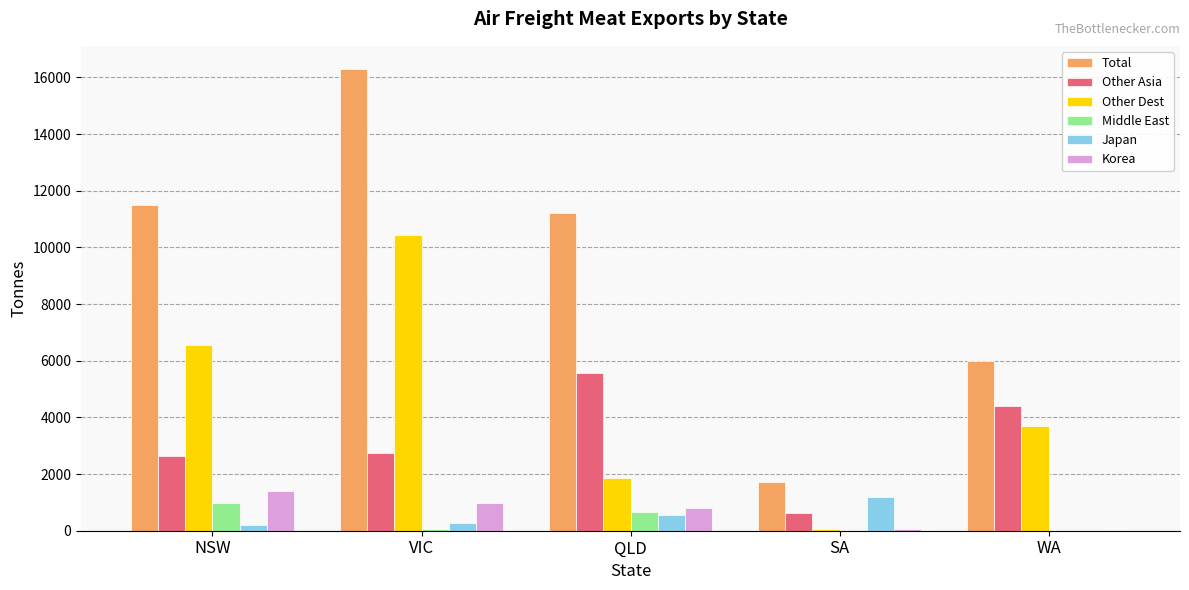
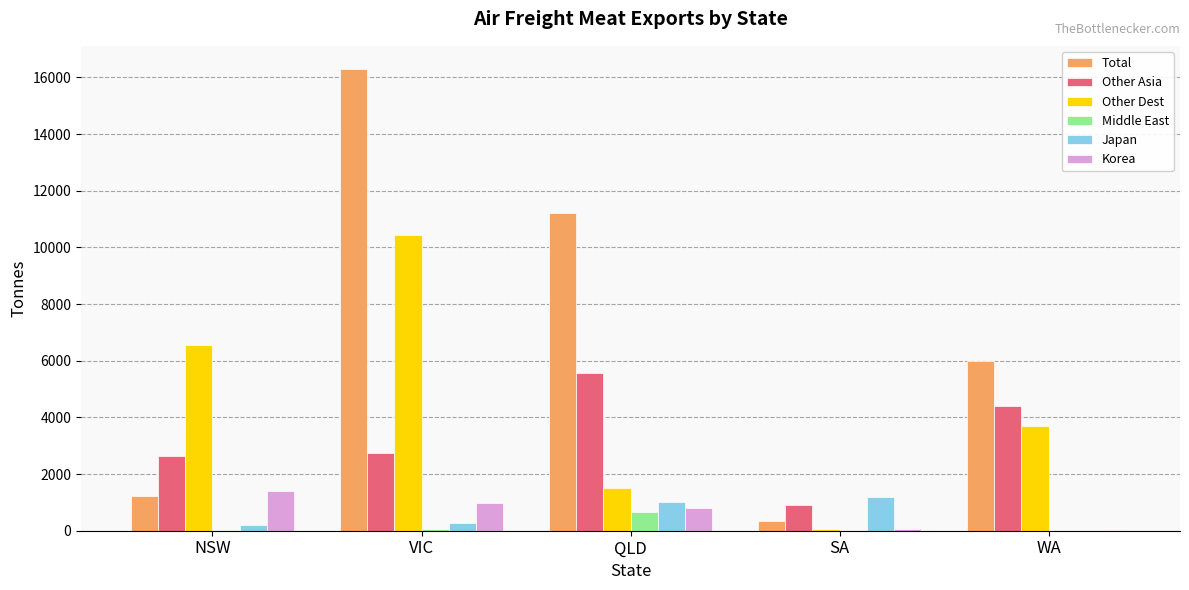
Total, NSW: 11500 -> 1200
Middle East, NSW: 1000 -> 0
Other Dest, QLD: 1800 -> 1500
Japan, QLD: 600 -> 1000
Total, SA: 1700 -> 300
Other Asia, SA: 600 -> 900
